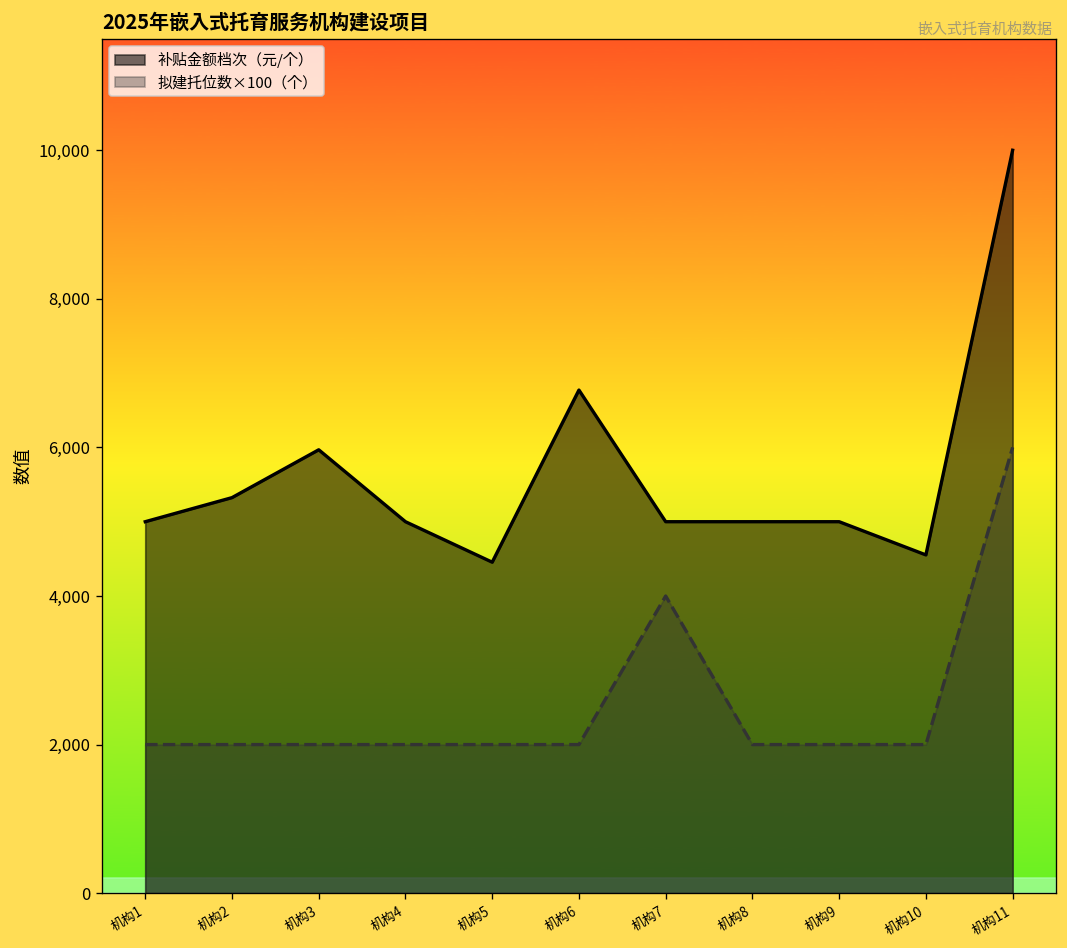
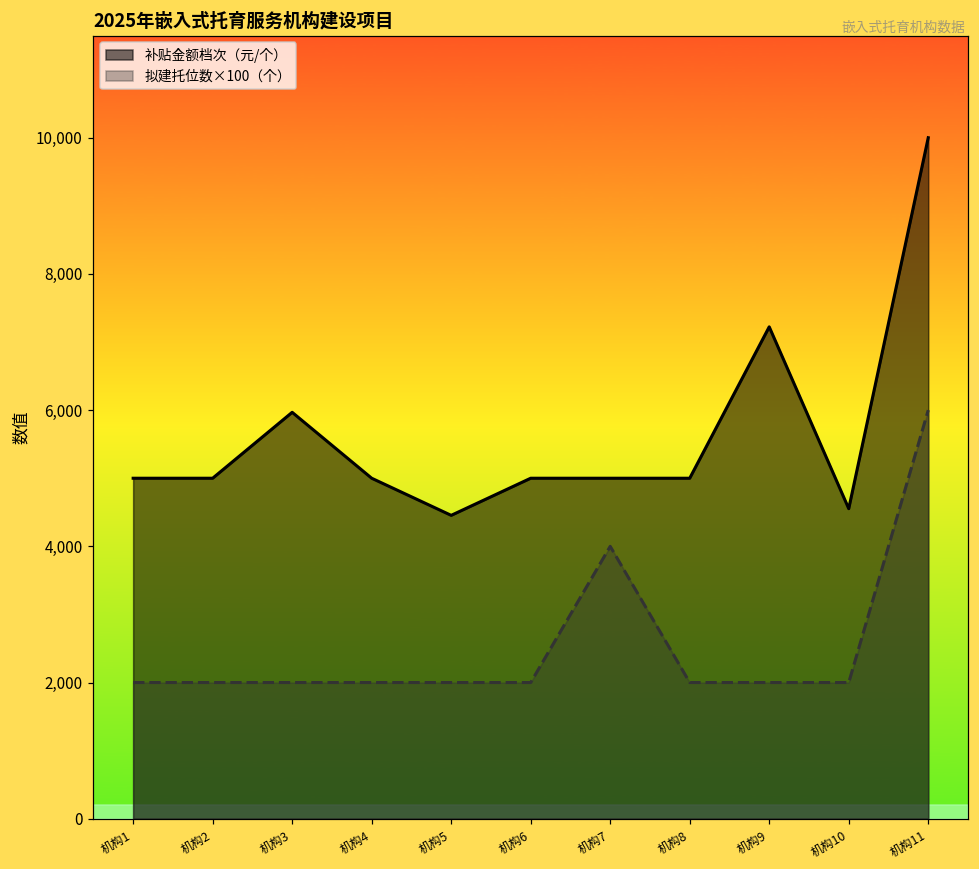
补贴金额档次（元/个）, 机构2: 5,300 -> 5,000
补贴金额档次（元/个）, 机构6: 6,800 -> 5,000
补贴金额档次（元/个）, 机构9: 5,000 -> 7,200
